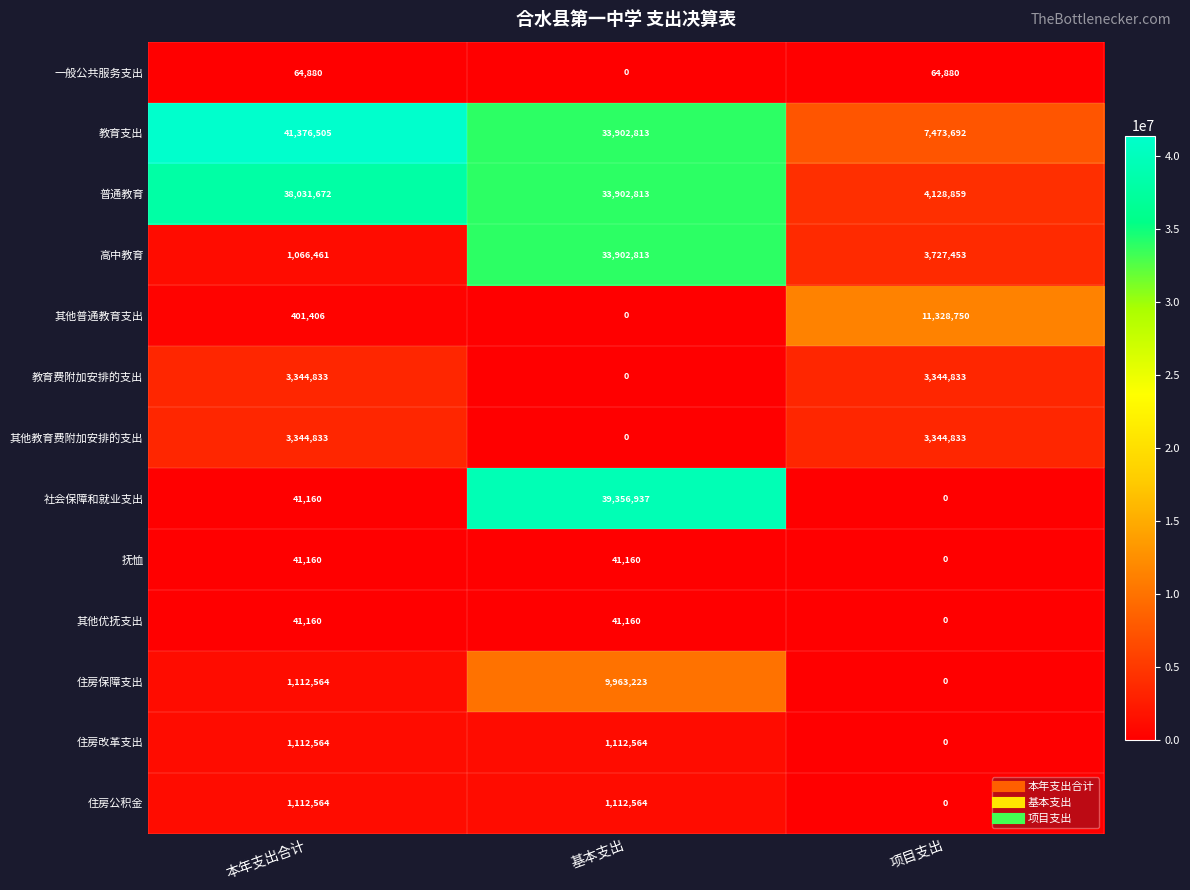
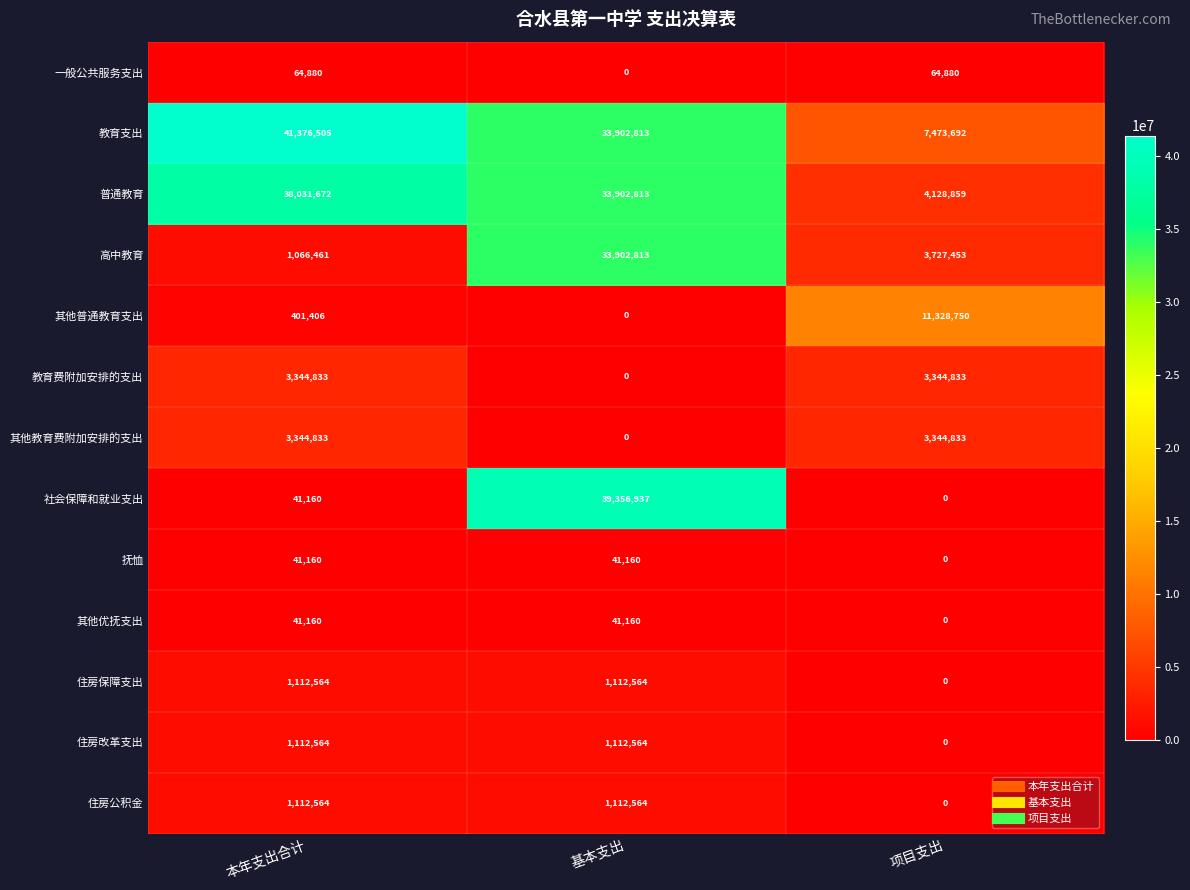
住房保障支出, 基本支出: 9,963,223 -> 1,112,564
